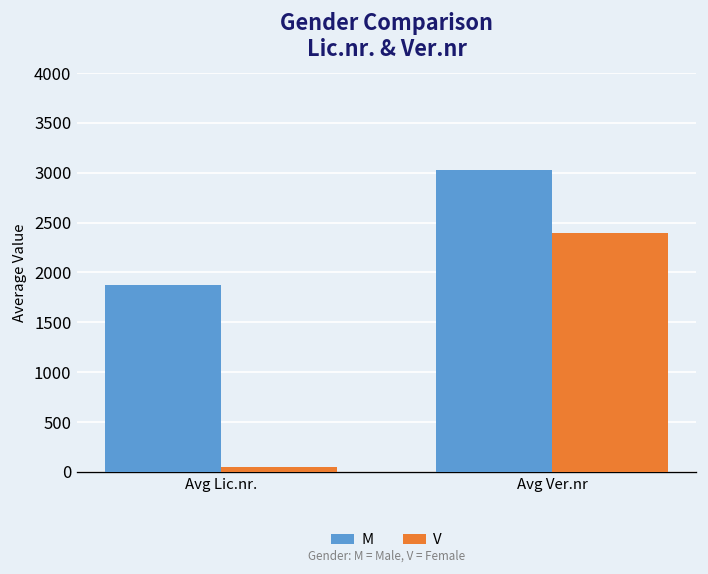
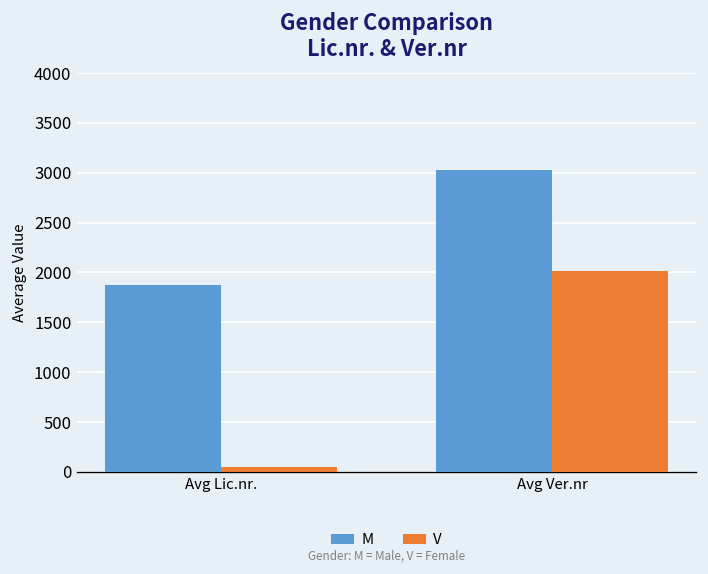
V, Avg Ver.nr: 2400 -> 2000
